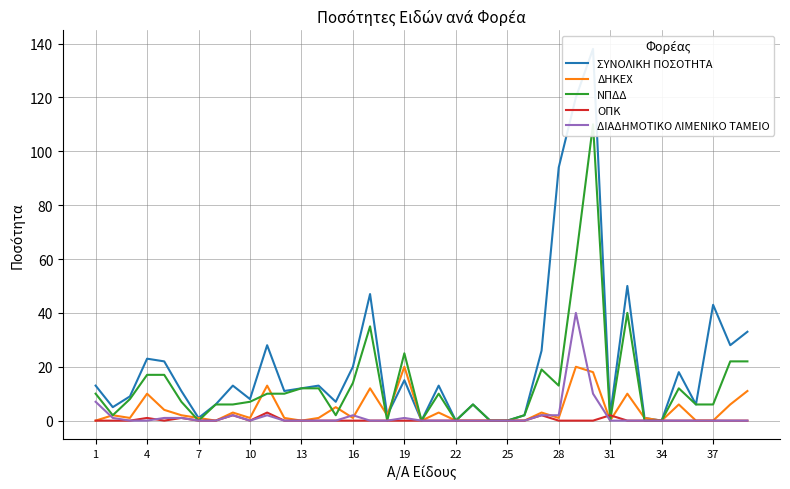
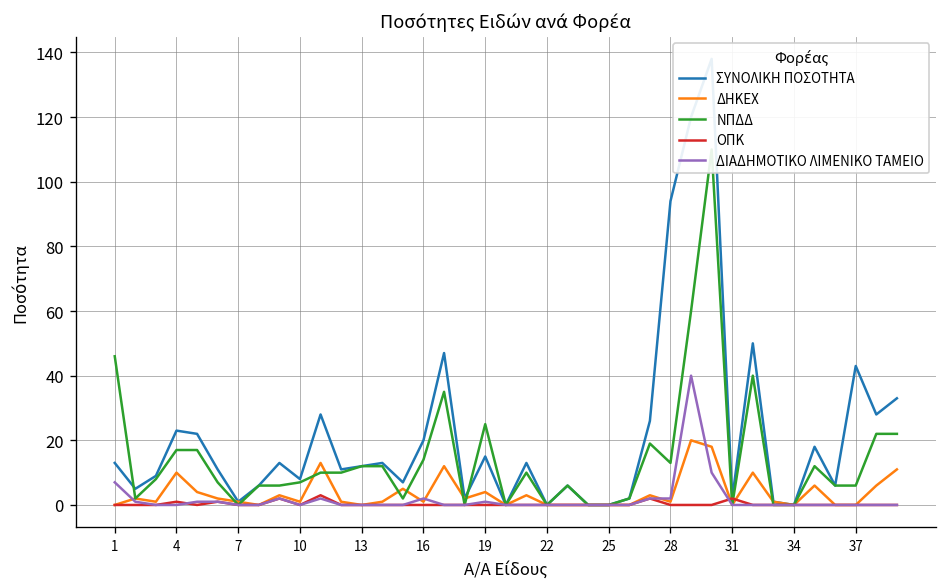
ΝΠΔΔ, 1: 10 -> 46
ΔΗΚΕΧ, 19: 20 -> 4
